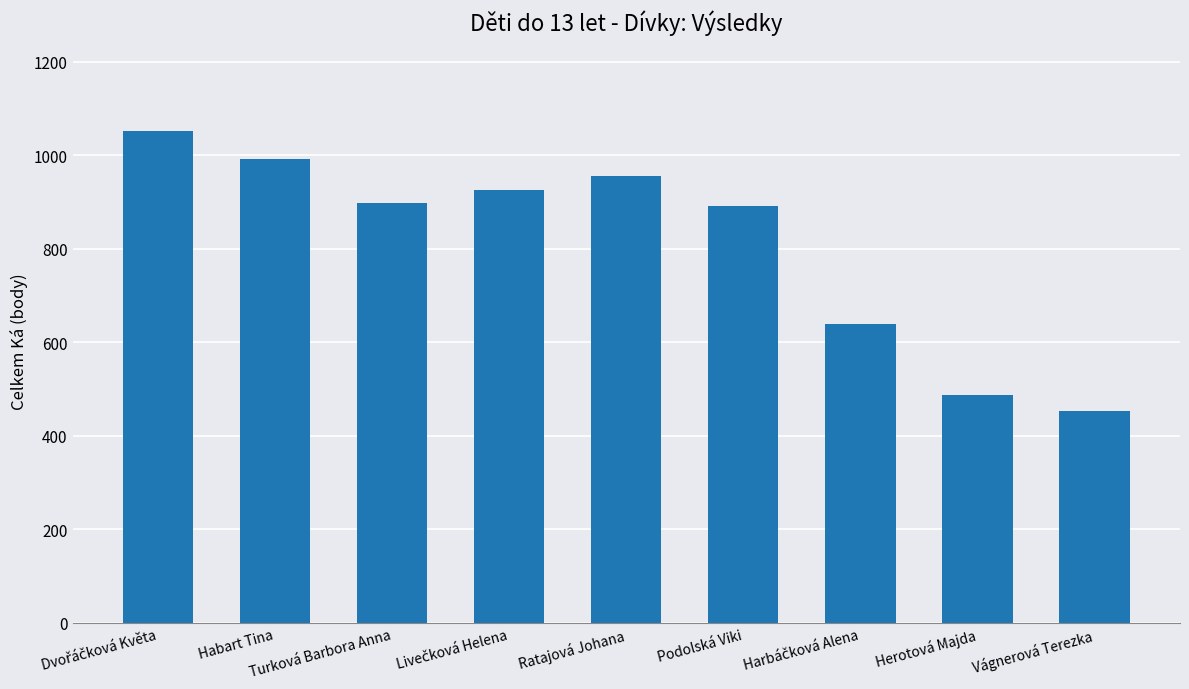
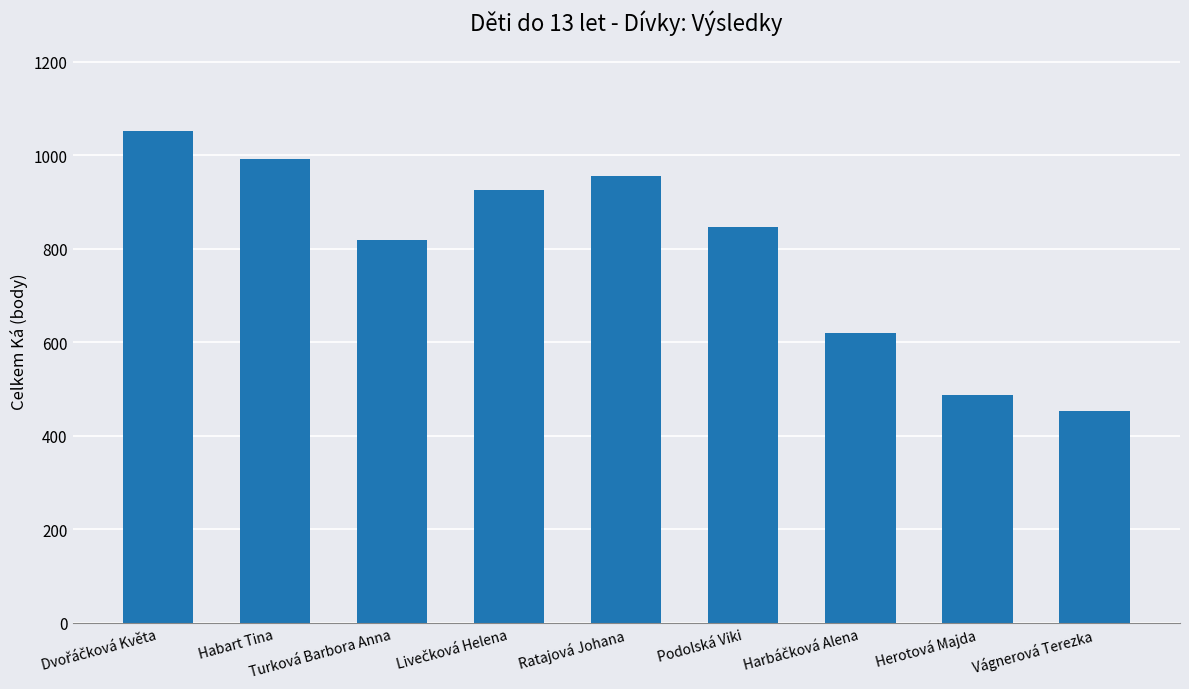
Turková Barbora Anna: 900 -> 820
Podolská Viki: 890 -> 850
Harbáčková Alena: 640 -> 620
